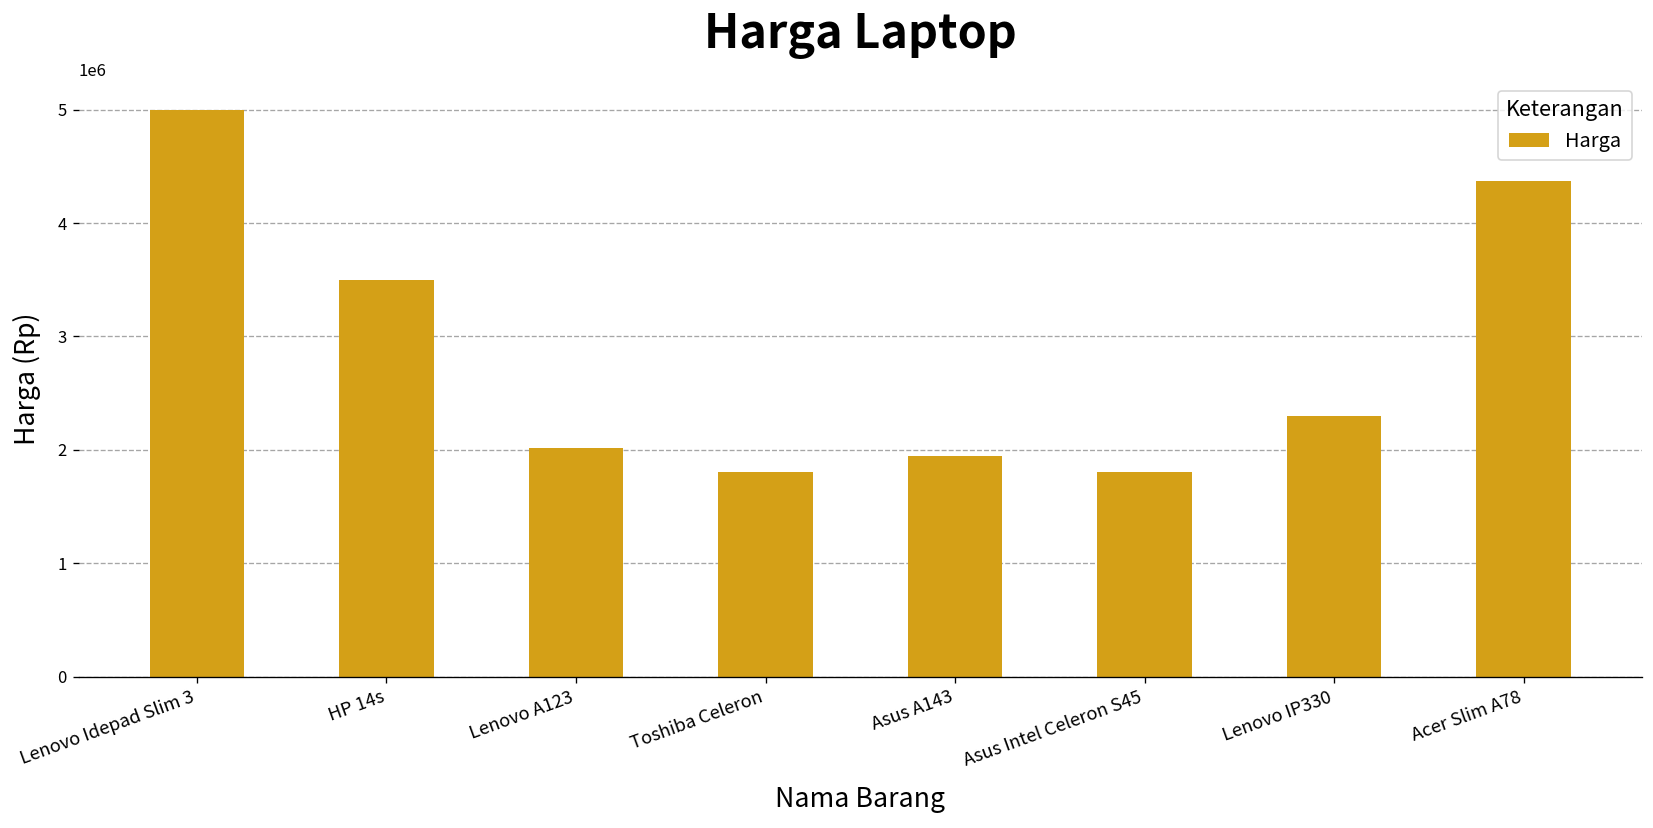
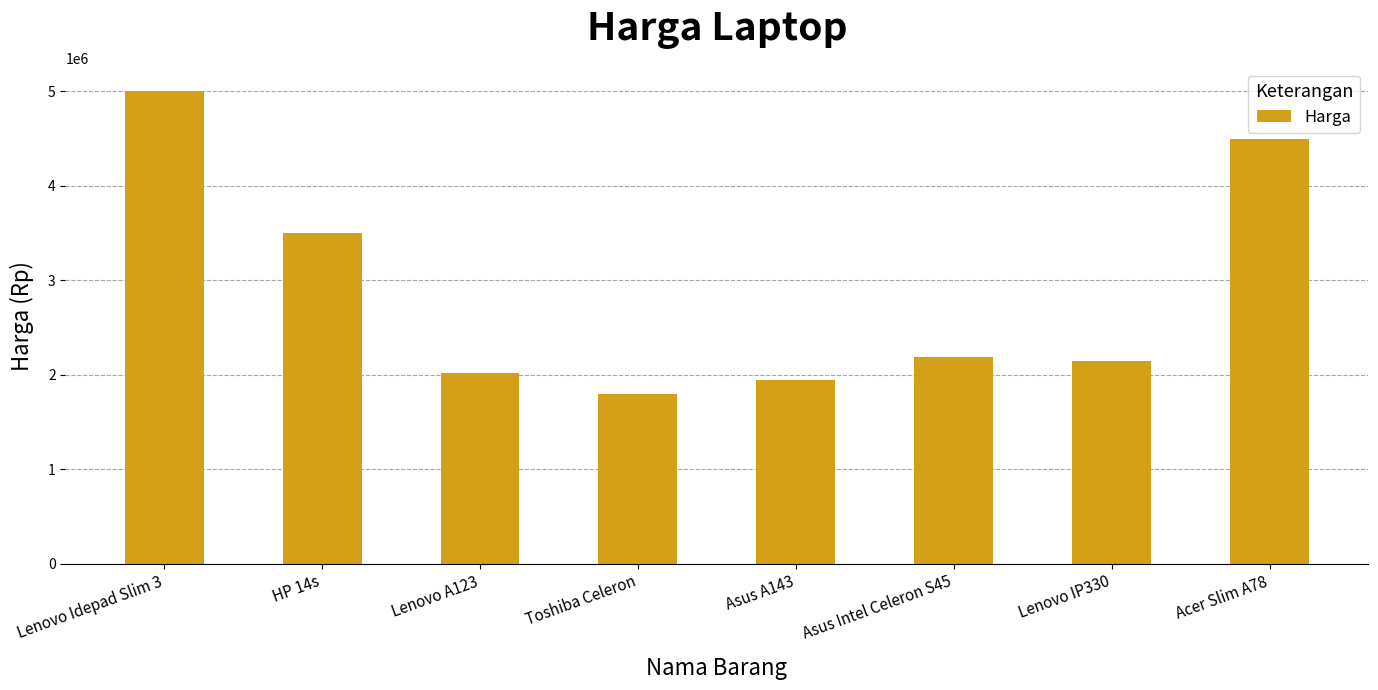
Asus Intel Celeron S45: 1800000 -> 2200000
Lenovo IP330: 2300000 -> 2100000
Acer Slim A78: 4400000 -> 4500000
